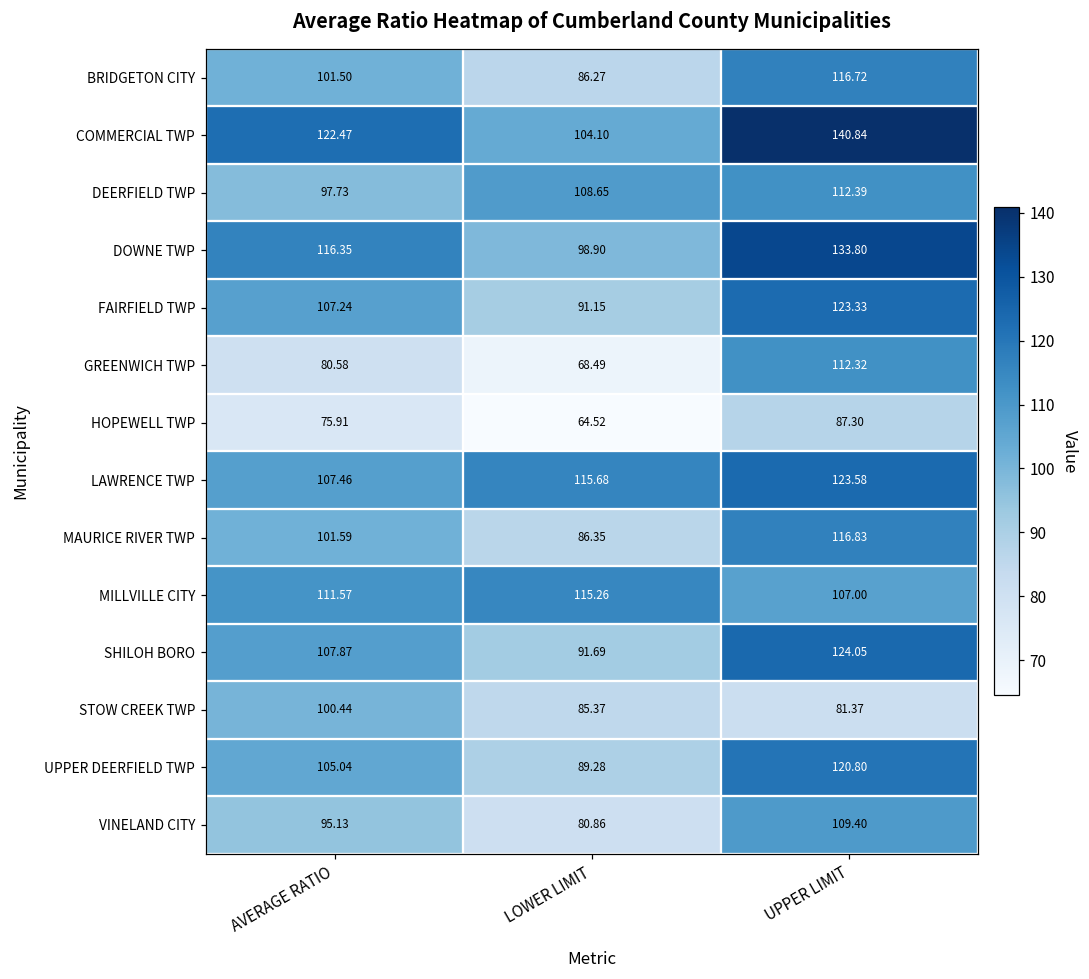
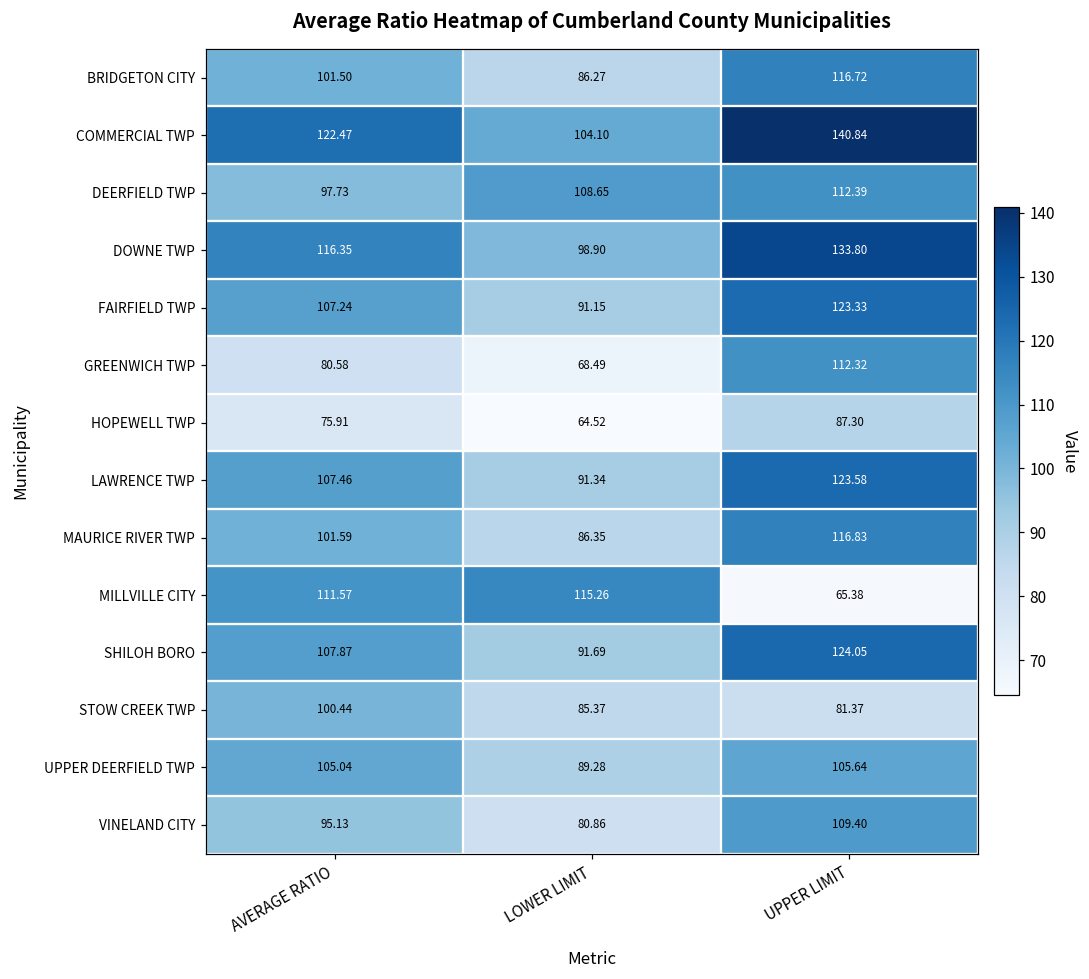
LAWRENCE TWP, LOWER LIMIT: 115.68 -> 91.34
MILLVILLE CITY, UPPER LIMIT: 107.00 -> 65.38
UPPER DEERFIELD TWP, UPPER LIMIT: 120.80 -> 105.64
